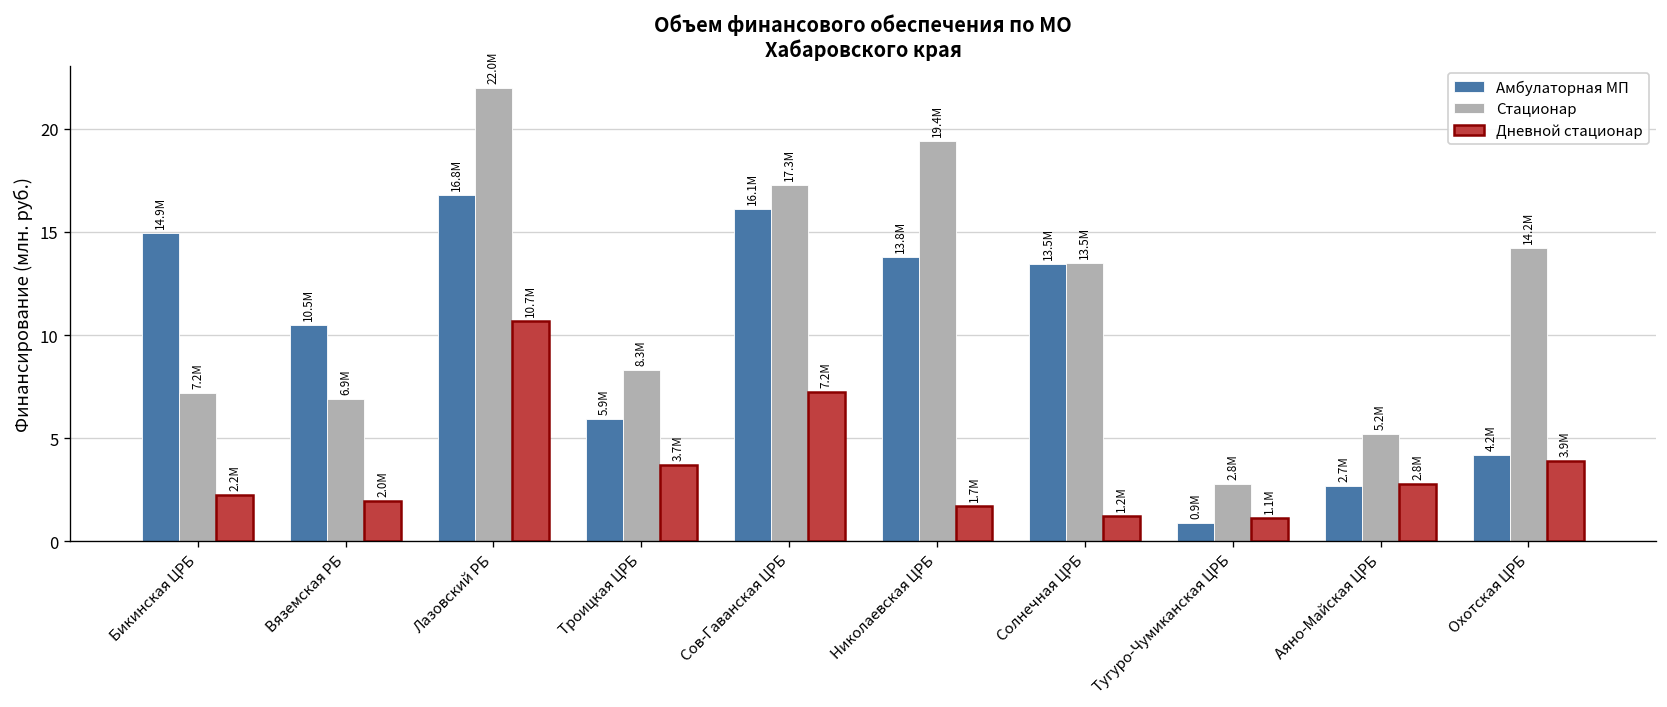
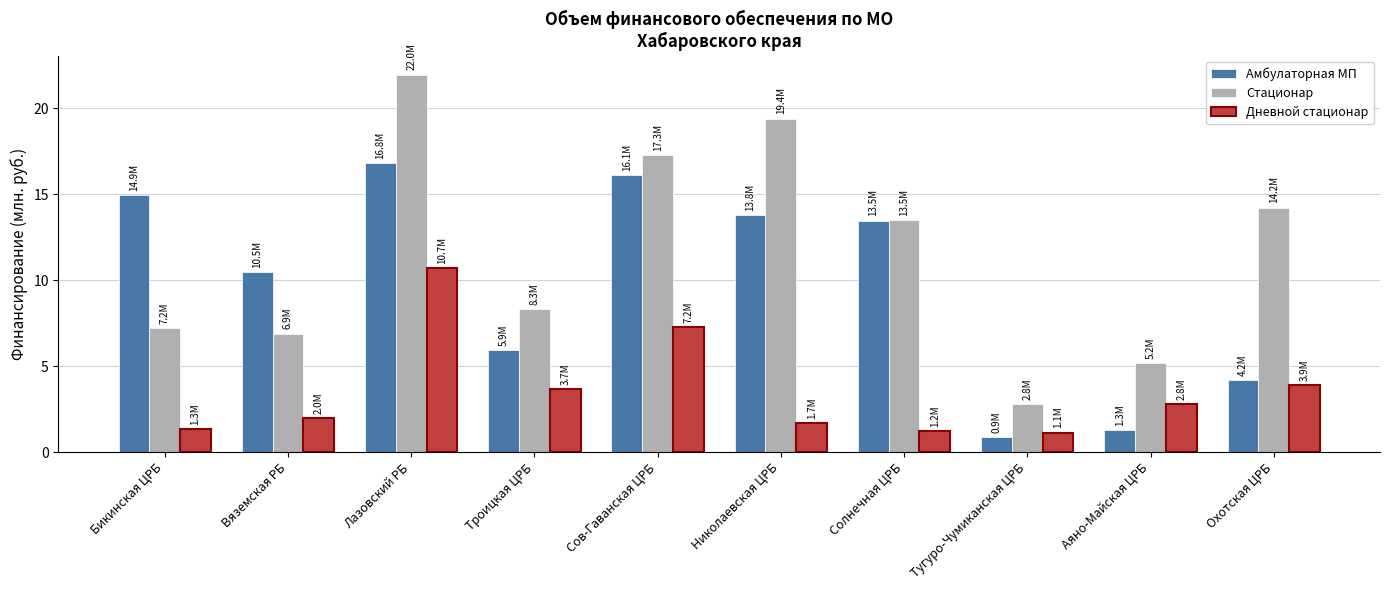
Дневной стационар, Бикинская ЦРБ: 2.2M -> 1.3M
Амбулаторная МП, Аяно-Майская ЦРБ: 2.7M -> 1.3M
